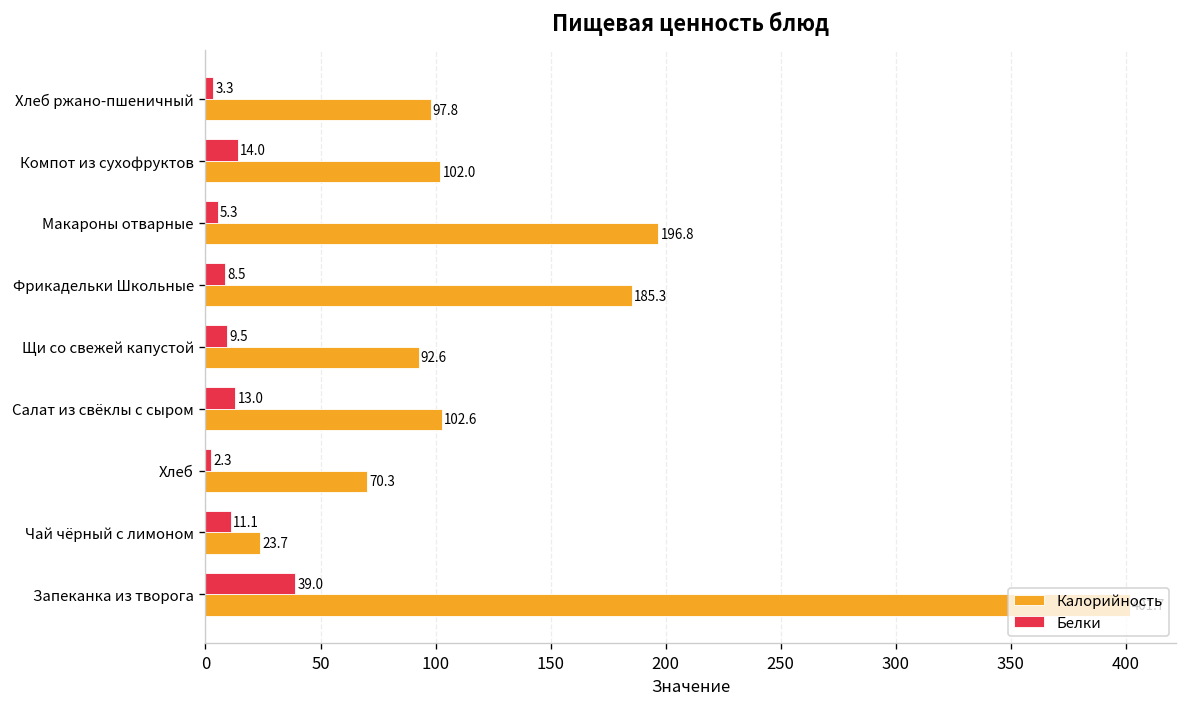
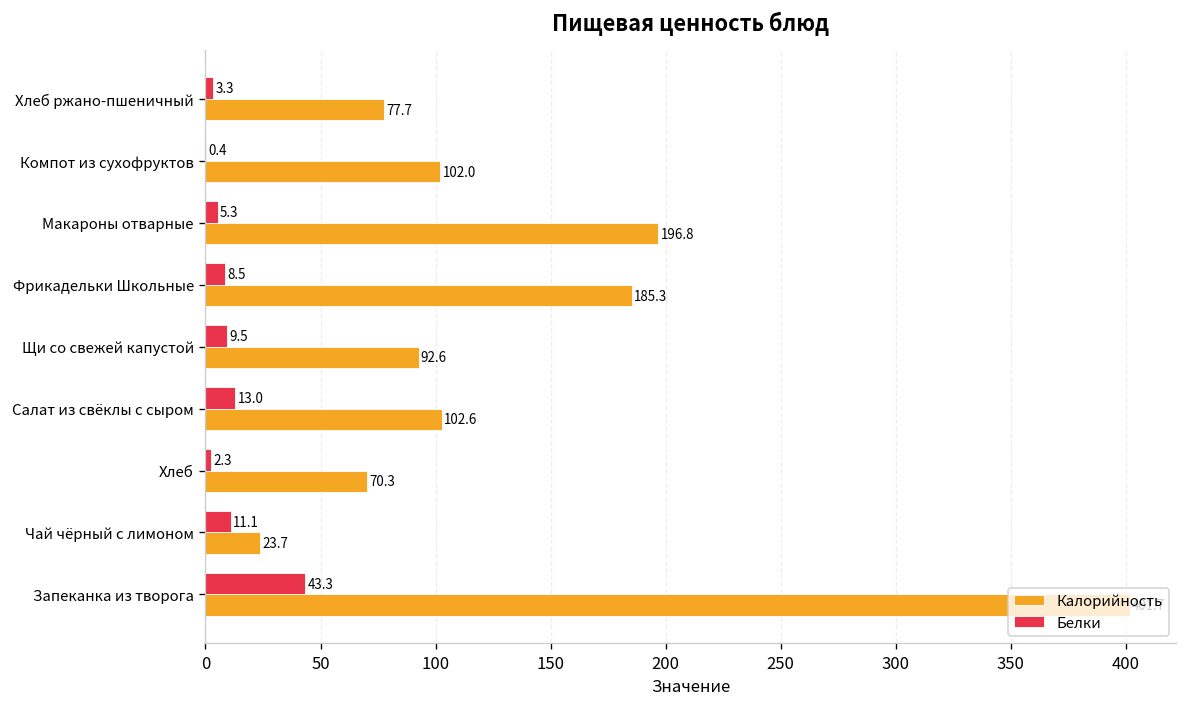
Калорийность, Хлеб ржано-пшеничный: 97.8 -> 77.7
Белки, Компот из сухофруктов: 14.0 -> 0.4
Белки, Запеканка из творога: 39.0 -> 43.3
